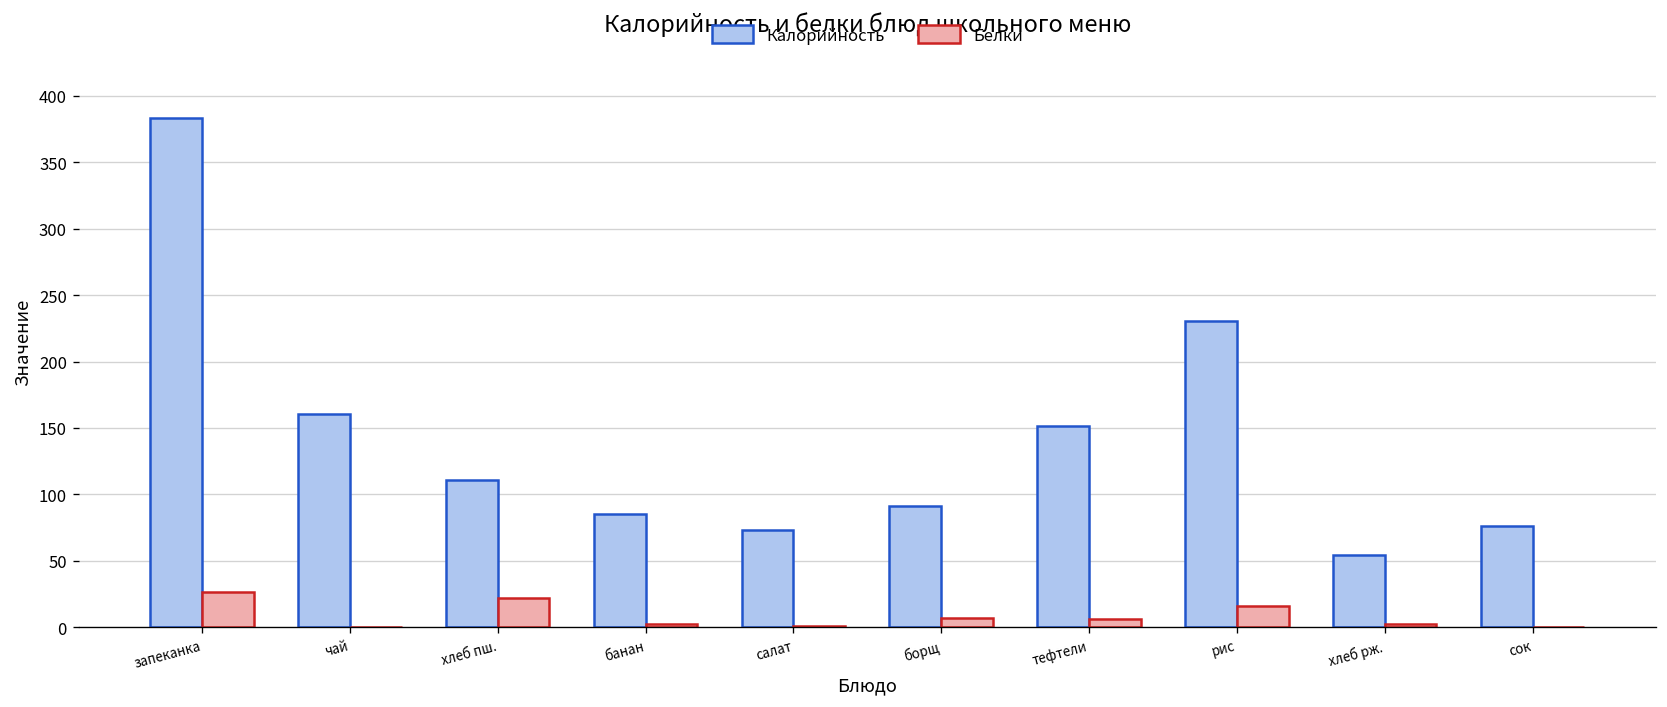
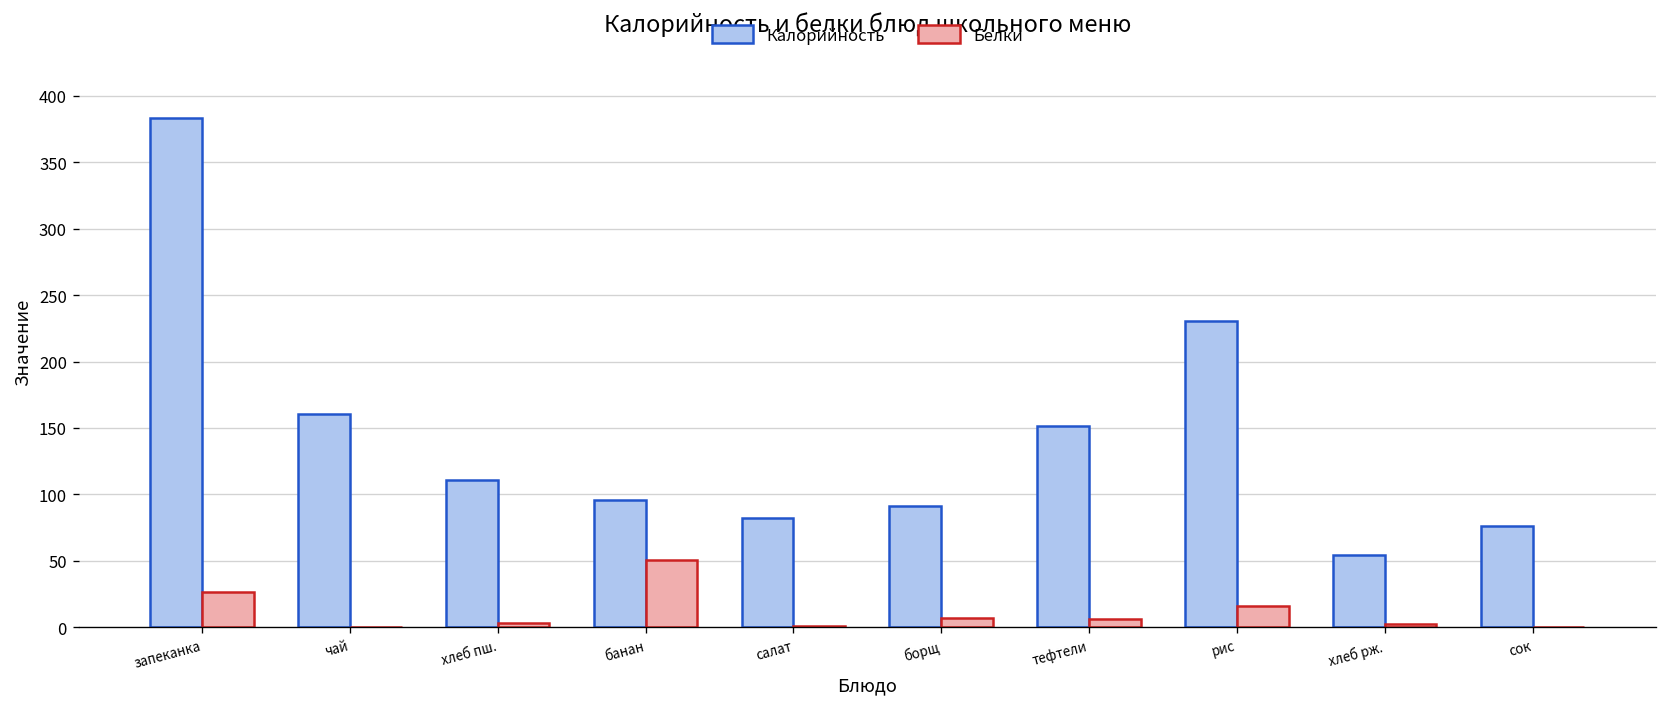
Белки, хлеб пш.: 22 -> 3
Калорийность, банан: 85 -> 96
Белки, банан: 2 -> 51
Калорийность, салат: 73 -> 82
